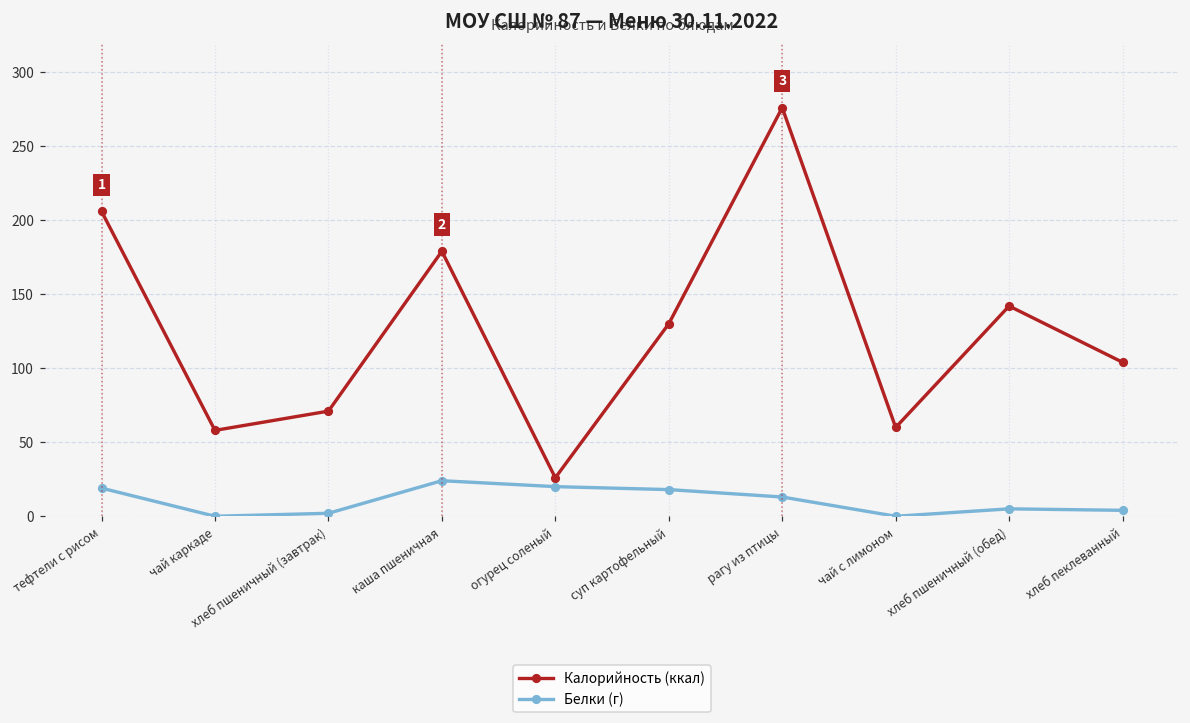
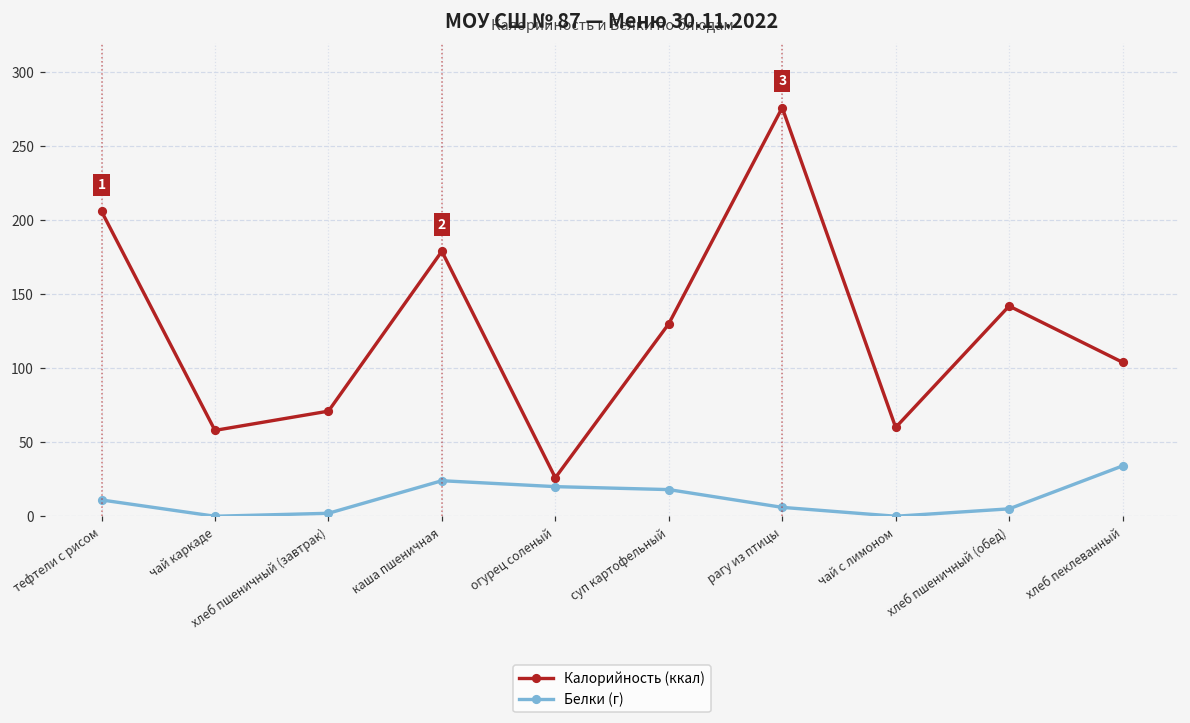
Белки (г), тефтели с рисом: 19 -> 11
Белки (г), рагу из птицы: 13 -> 6
Белки (г), хлеб пеклеванный: 4 -> 34
